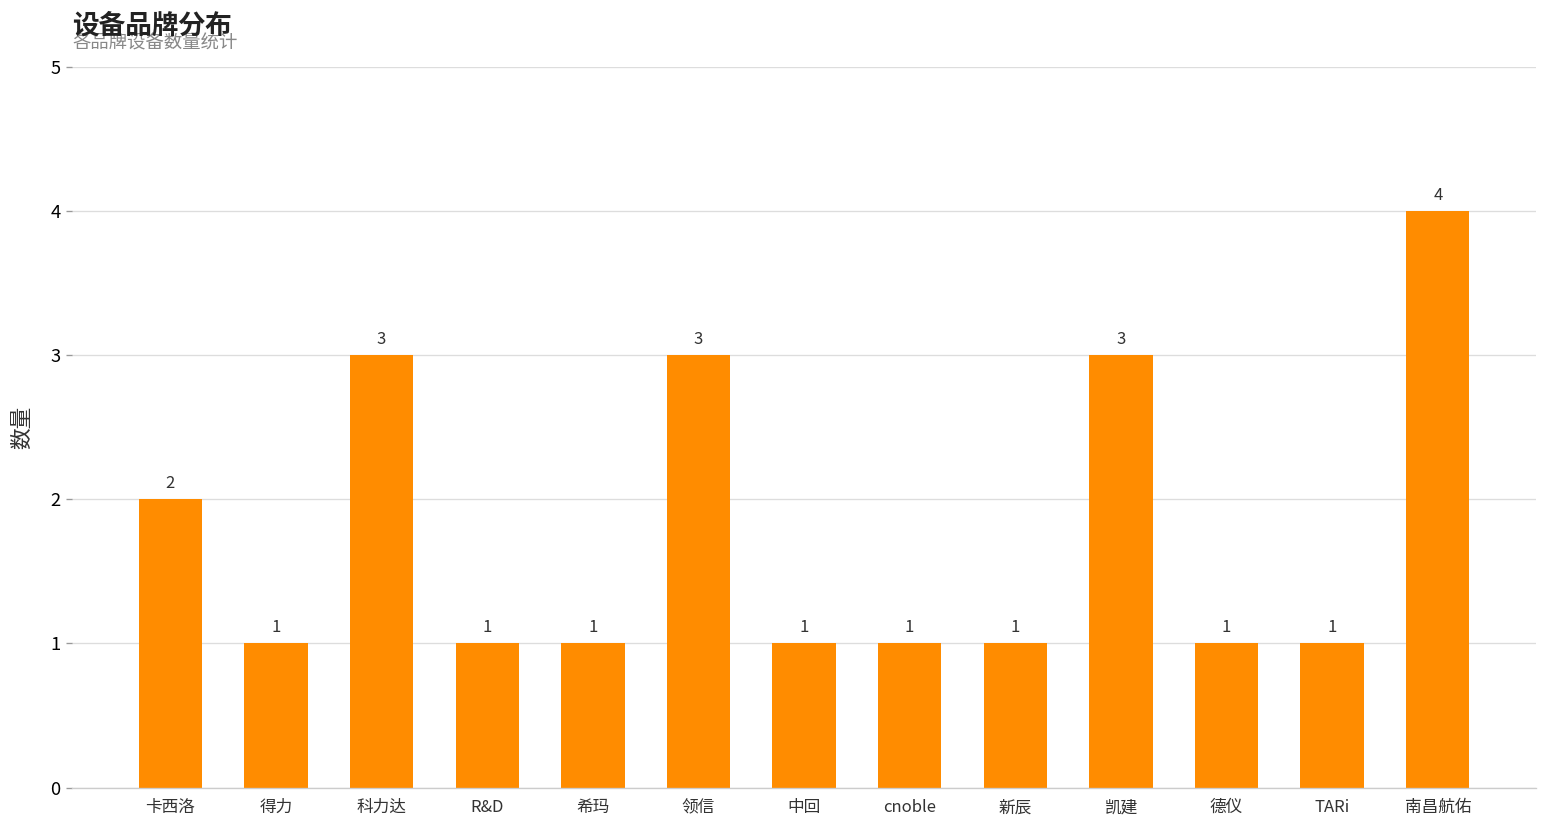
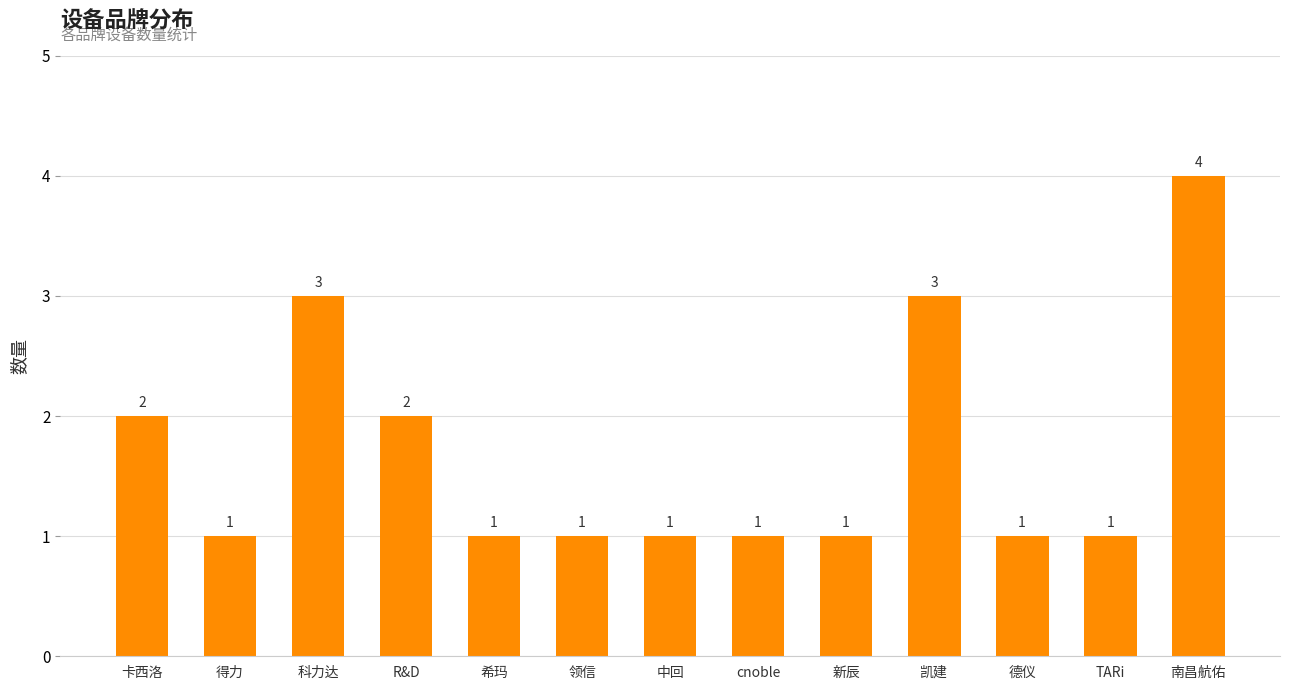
R&D: 1 -> 2
领信: 3 -> 1
